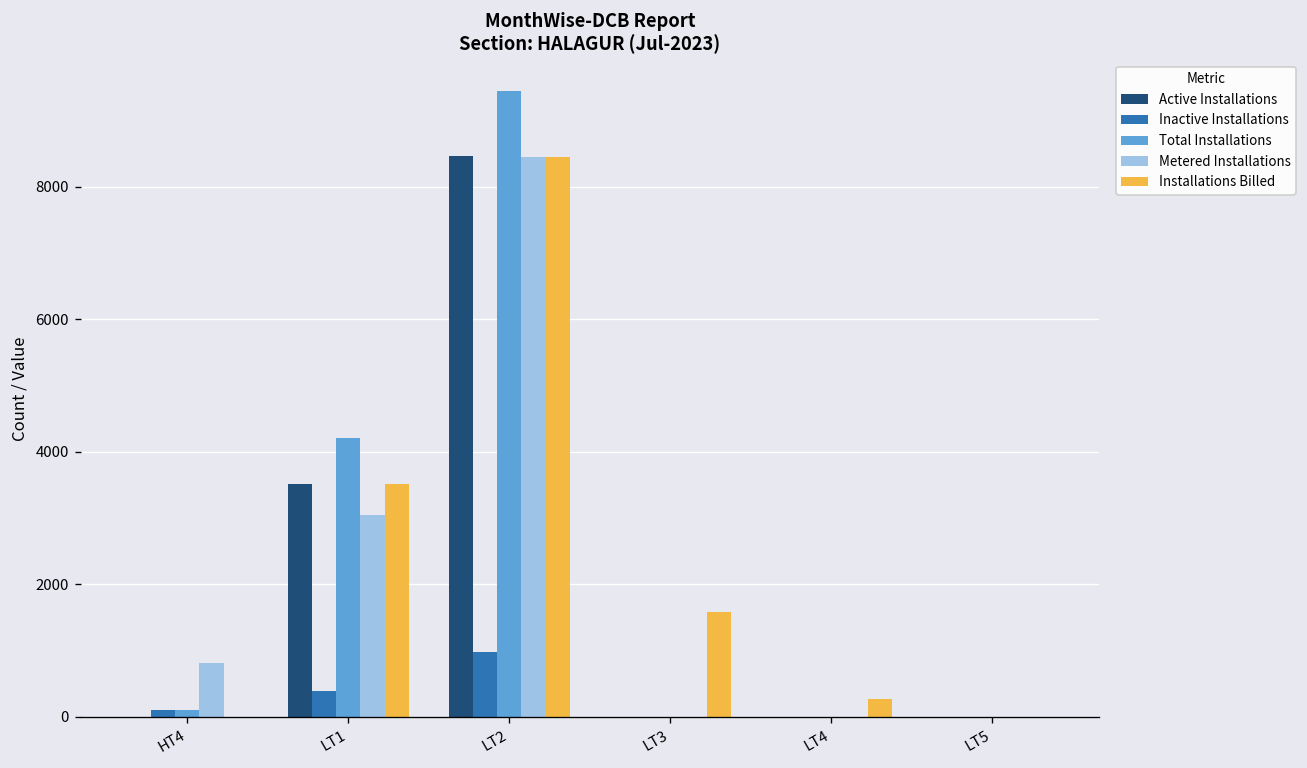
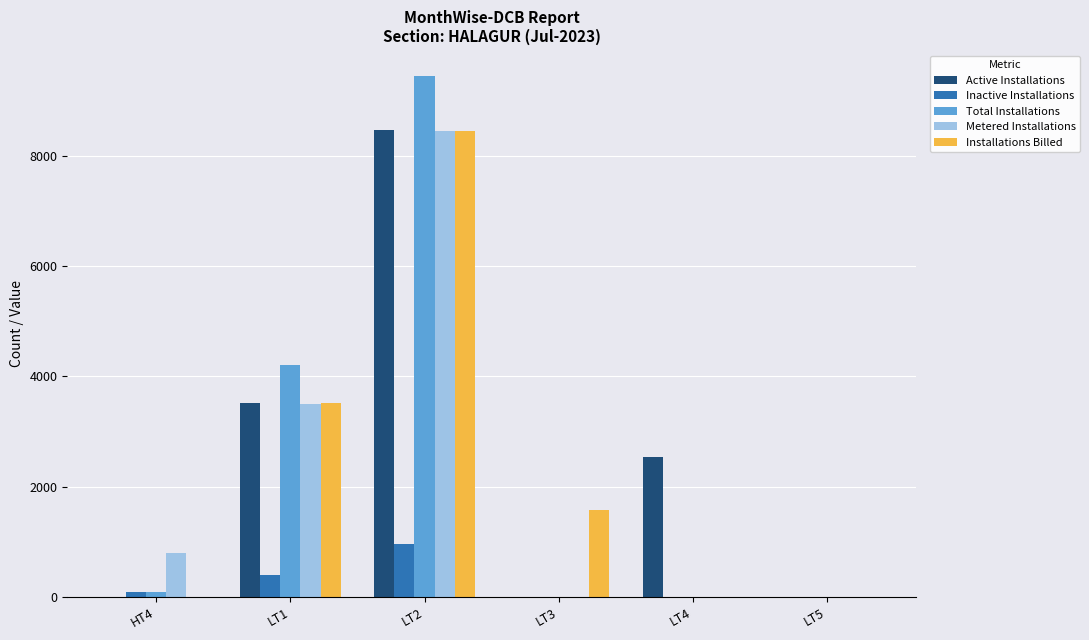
Metered Installations, LT1: 3000 -> 3500
Active Installations, LT4: 0 -> 2500
Installations Billed, LT4: 300 -> 0
